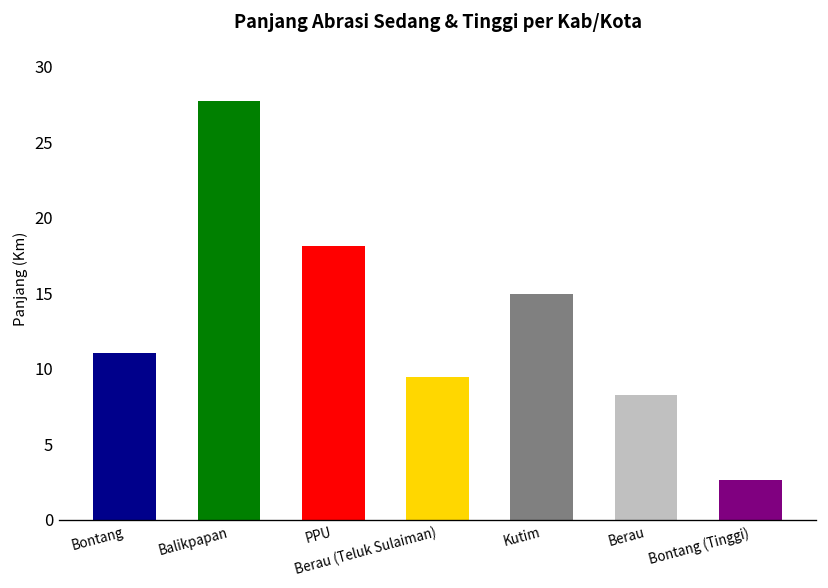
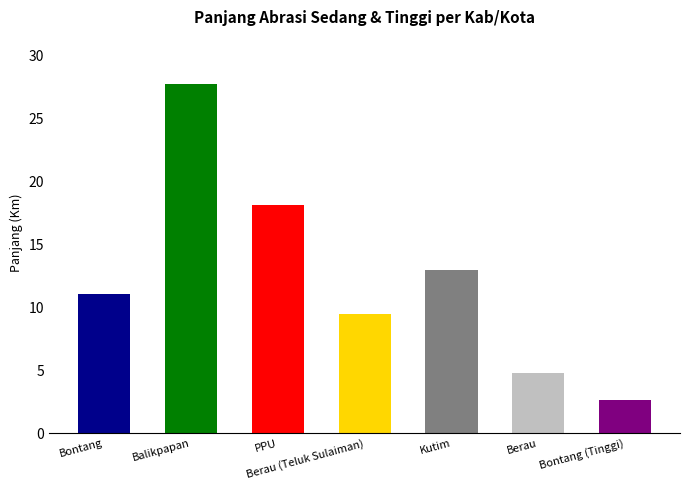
Kutim: 14.9 -> 13.0
Berau: 8.3 -> 4.8
